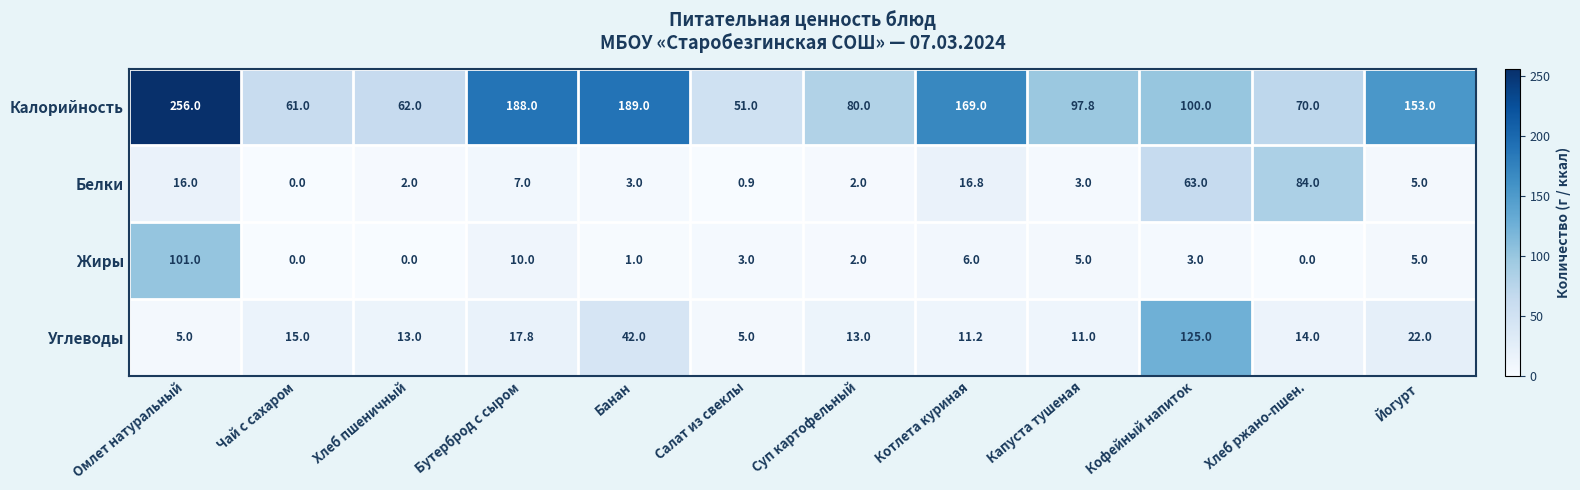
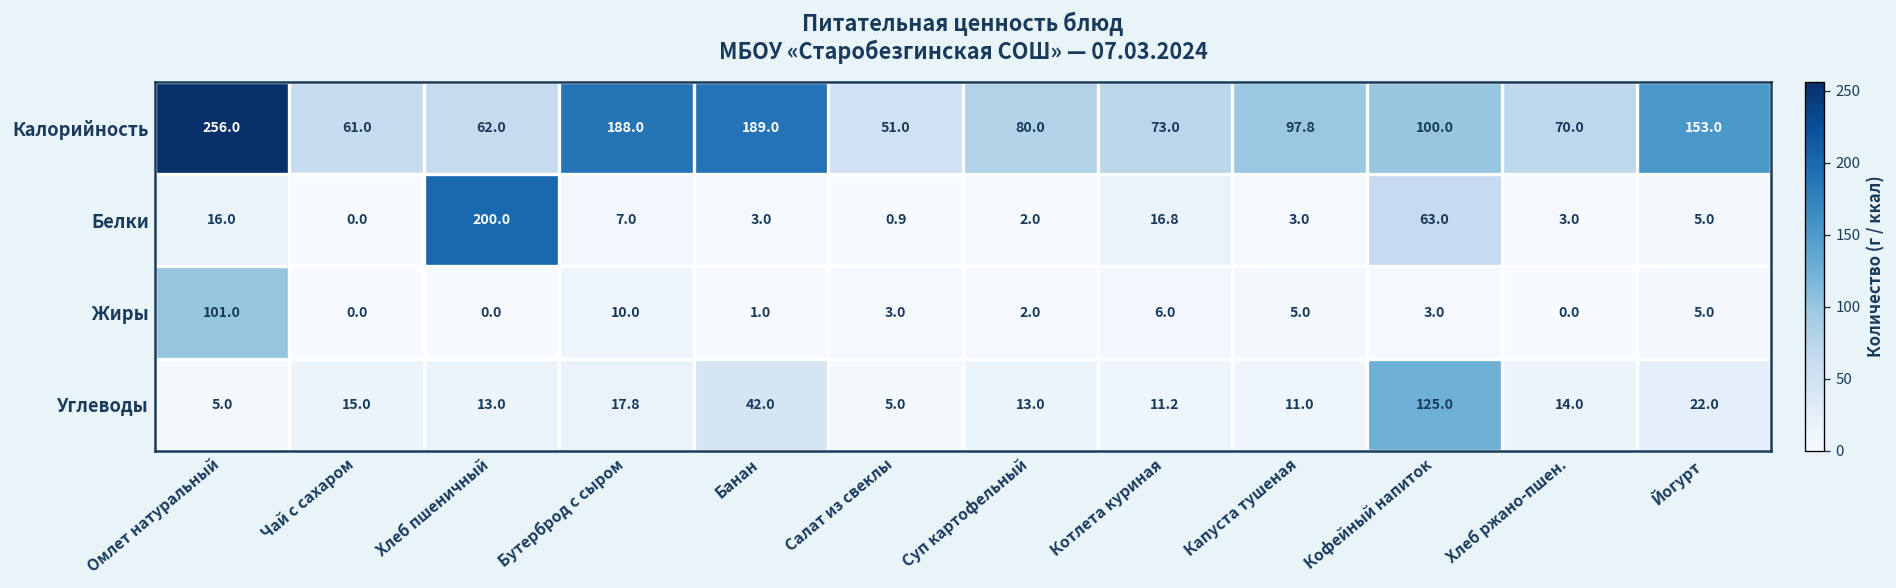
Калорийность, Котлета куриная: 169.0 -> 73.0
Белки, Хлеб пшеничный: 2.0 -> 200.0
Белки, Хлеб ржано-пшен.: 84.0 -> 3.0
